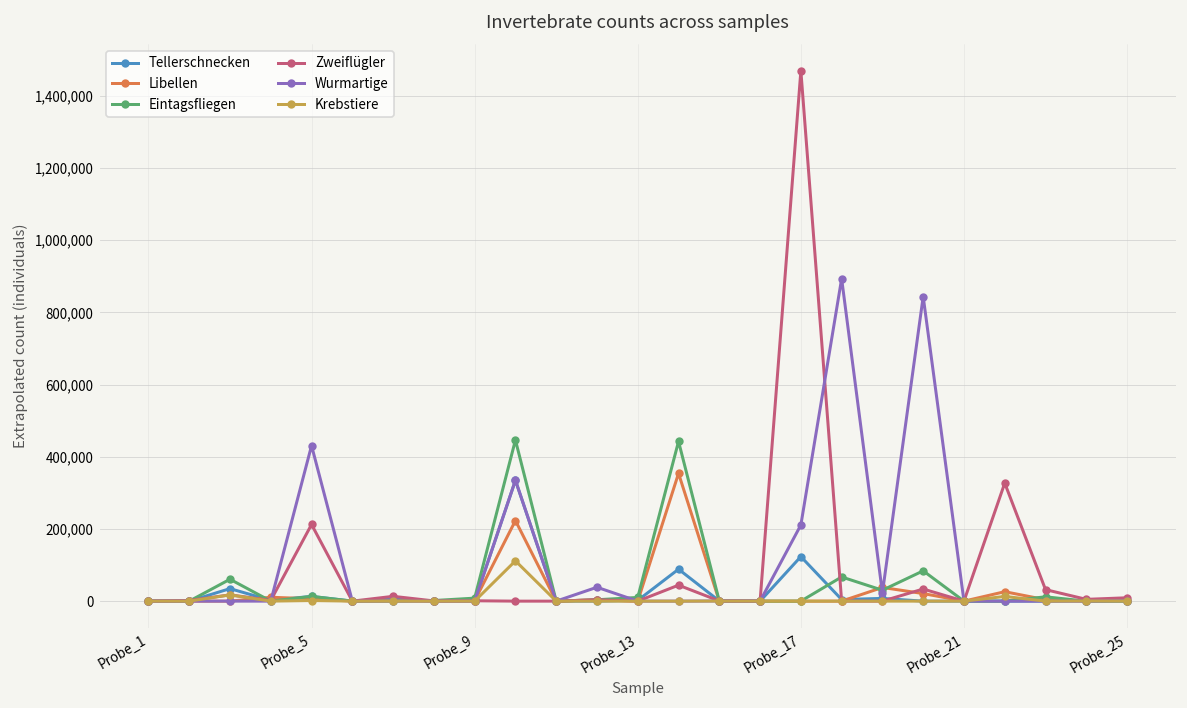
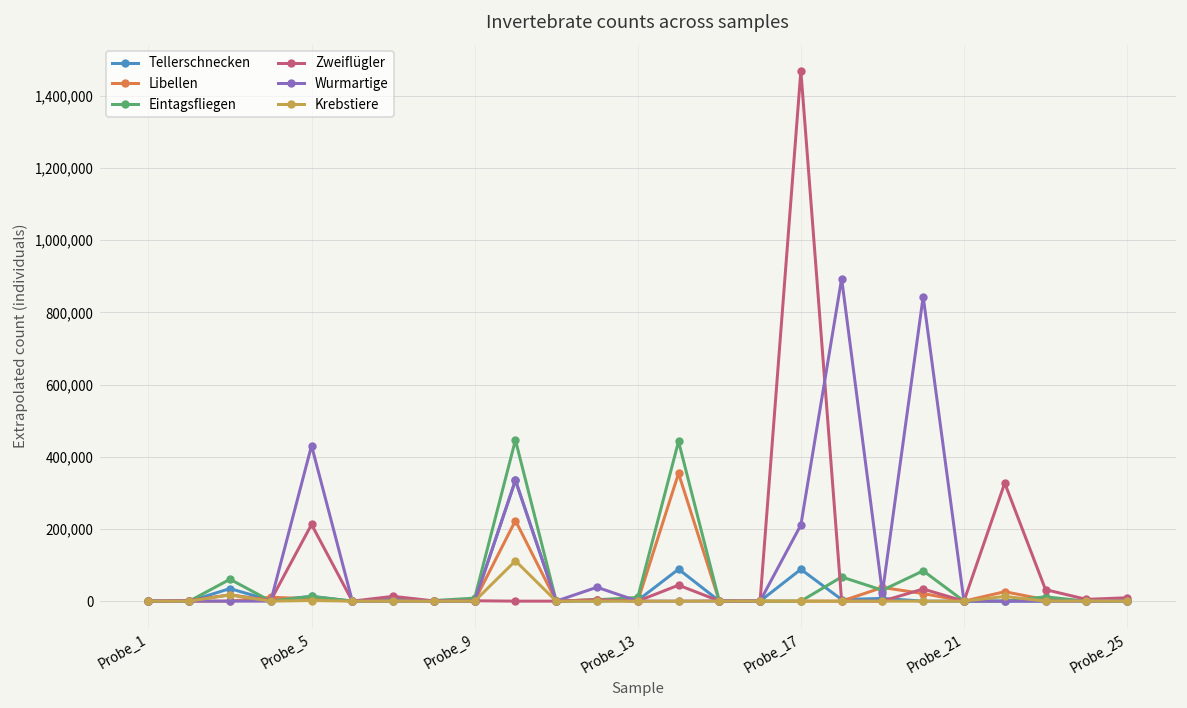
Tellerschnecken, Probe_17: 120,000 -> 90,000
